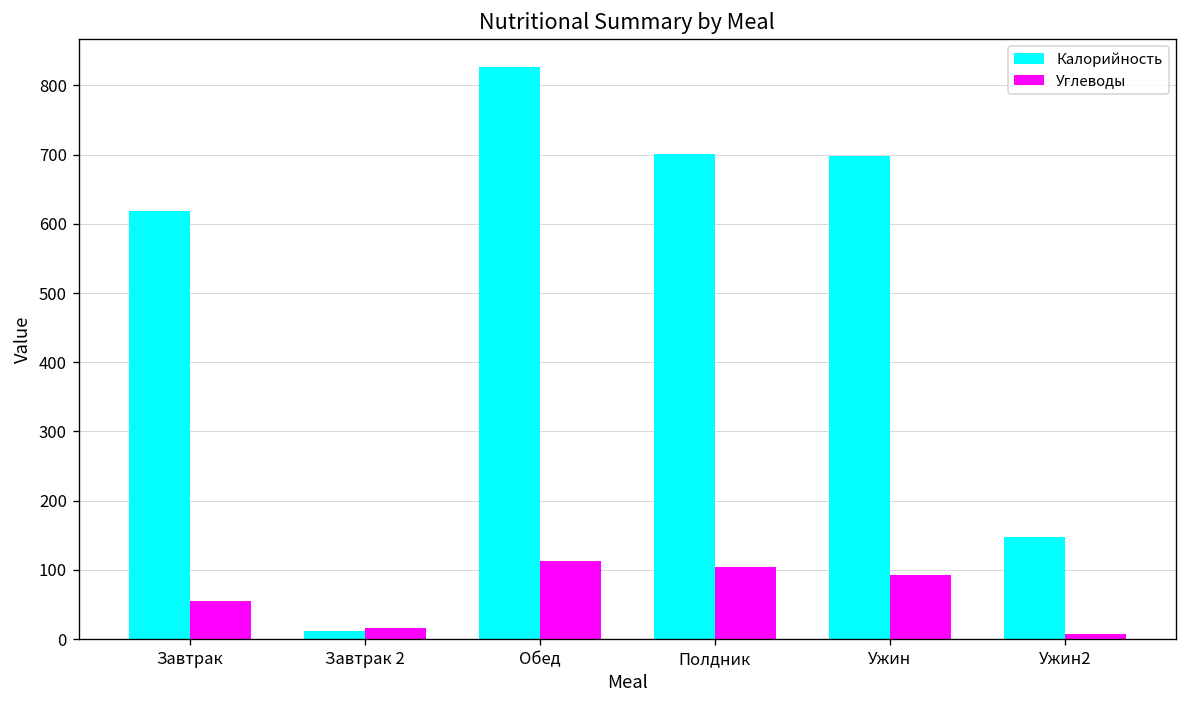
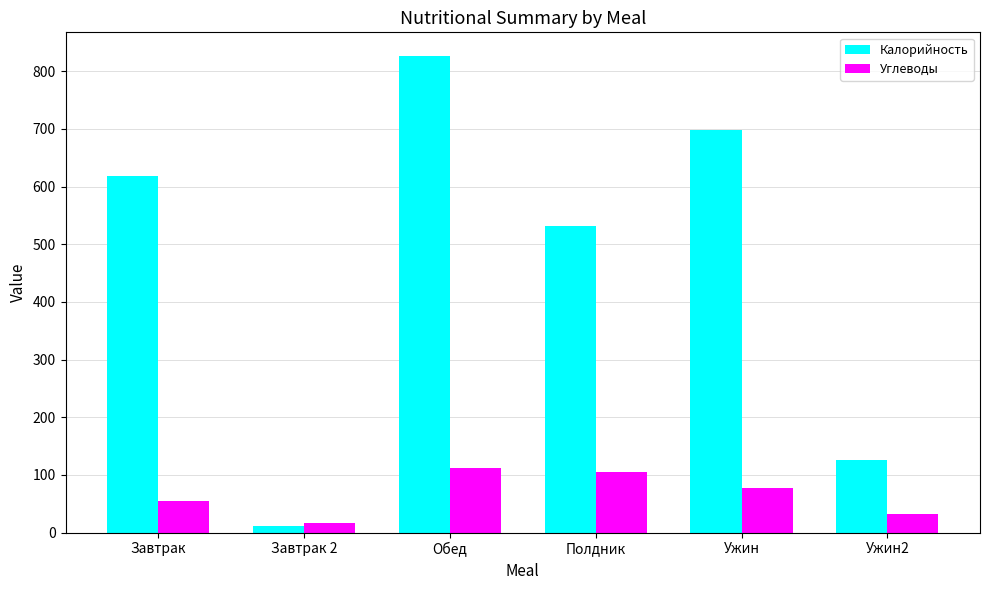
Калорийность, Полдник: 700 -> 530
Углеводы, Ужин: 90 -> 80
Калорийность, Ужин2: 150 -> 130
Углеводы, Ужин2: 10 -> 30
